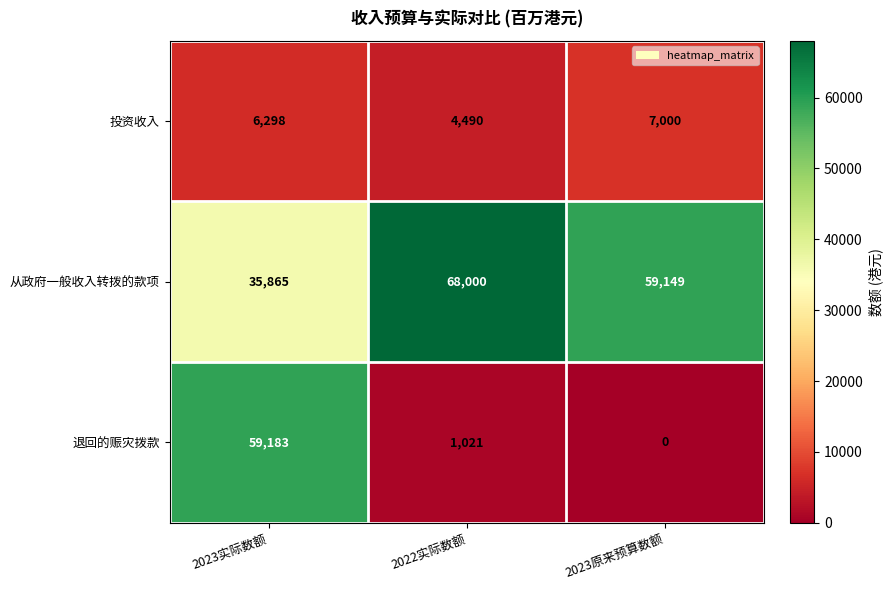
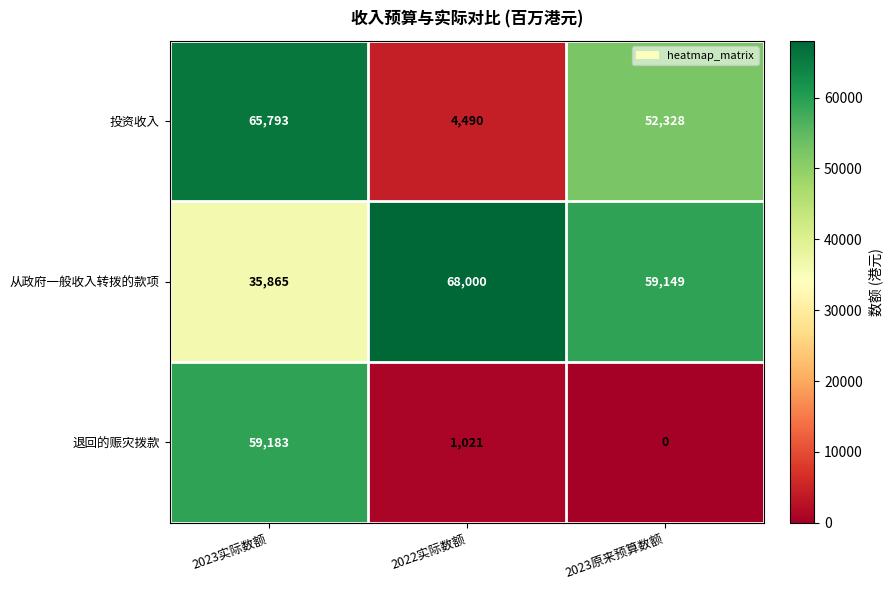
投资收入, 2023实际数额: 6,298 -> 65,793
投资收入, 2023原来预算数额: 7,000 -> 52,328
